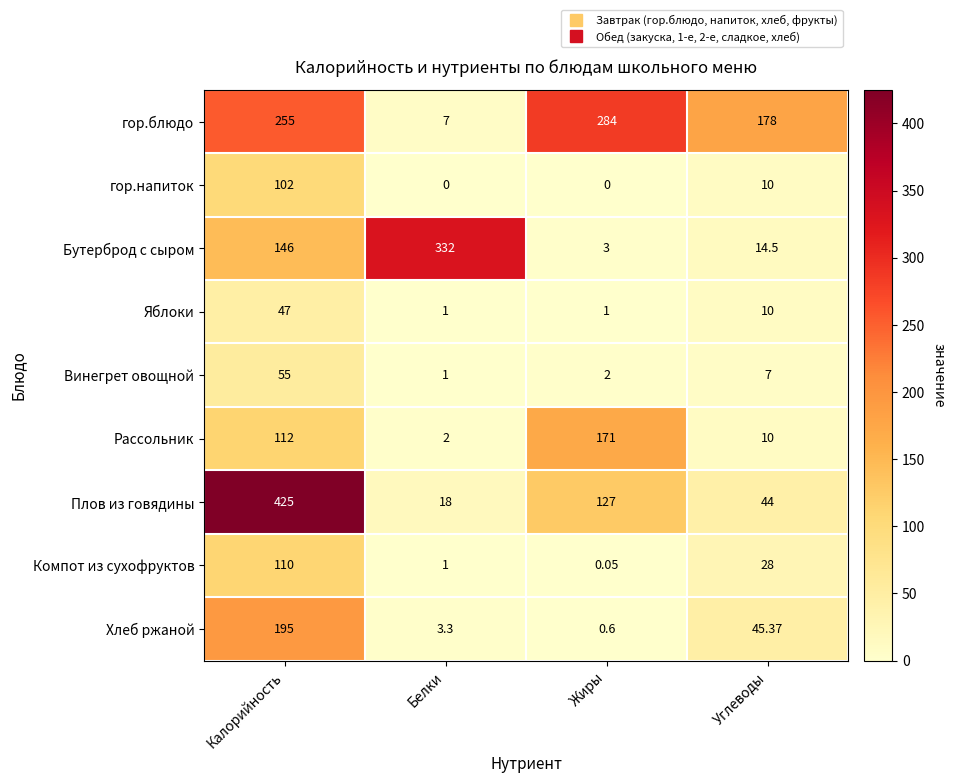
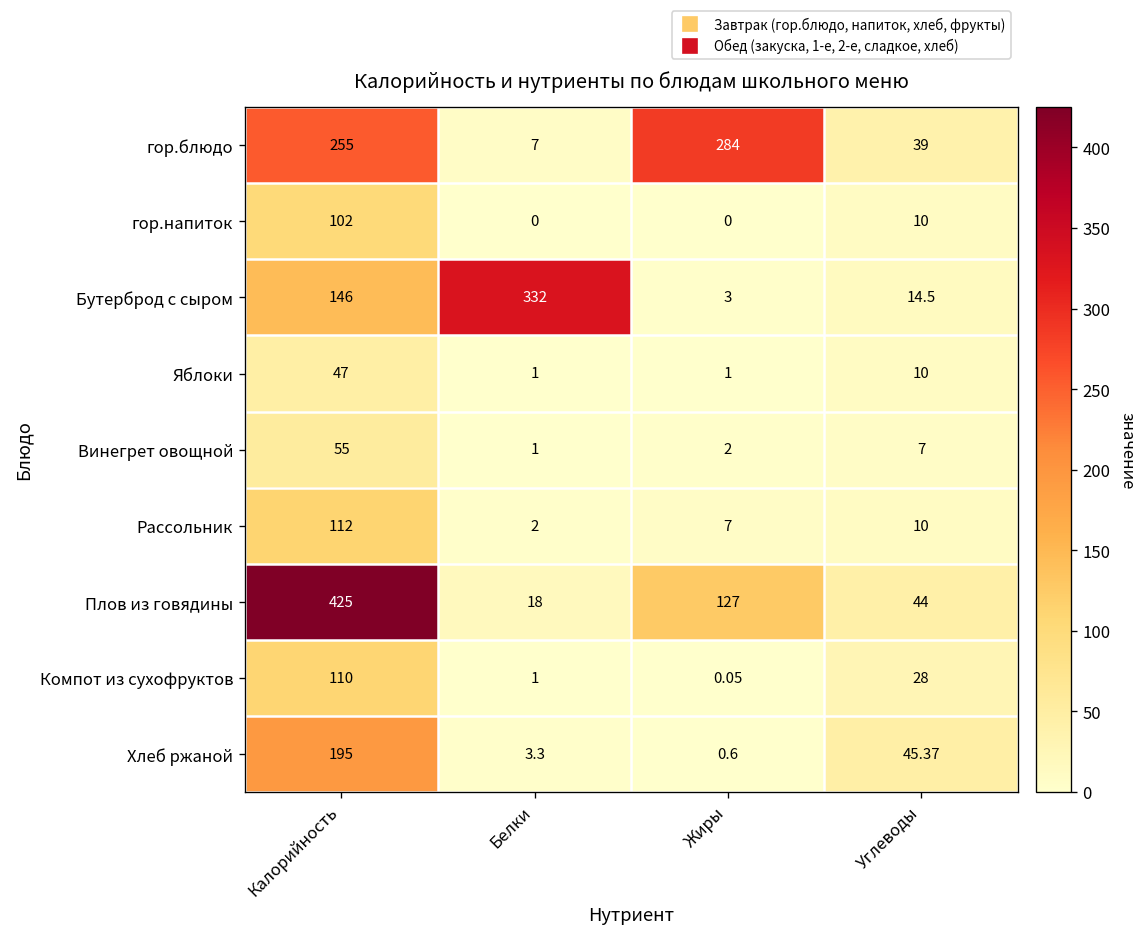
гор.блюдо, Углеводы: 178 -> 39
Рассольник, Жиры: 171 -> 7
